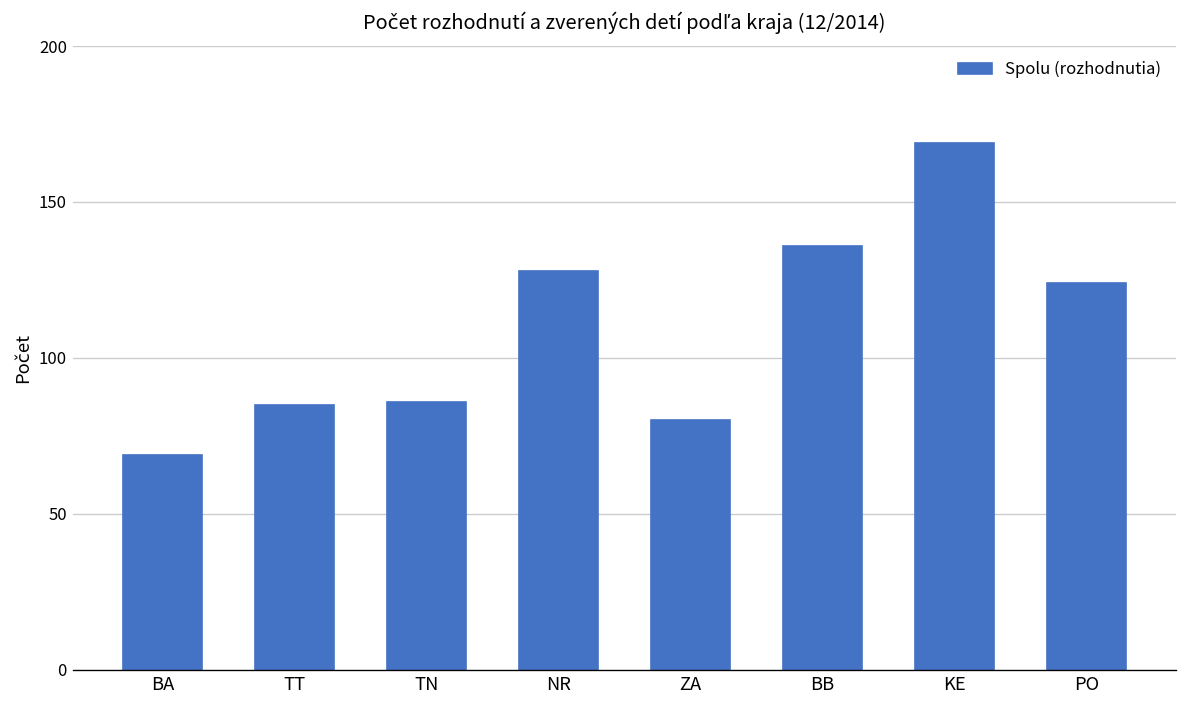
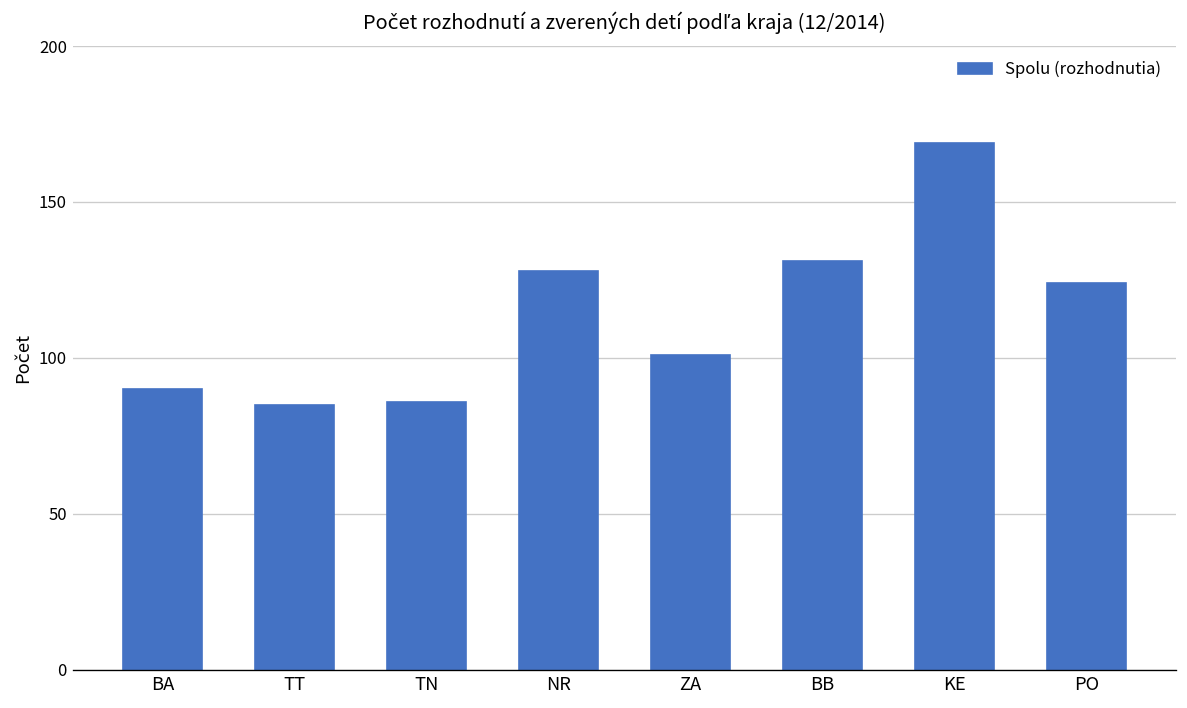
BA: 69 -> 90
ZA: 80 -> 101
BB: 136 -> 131
